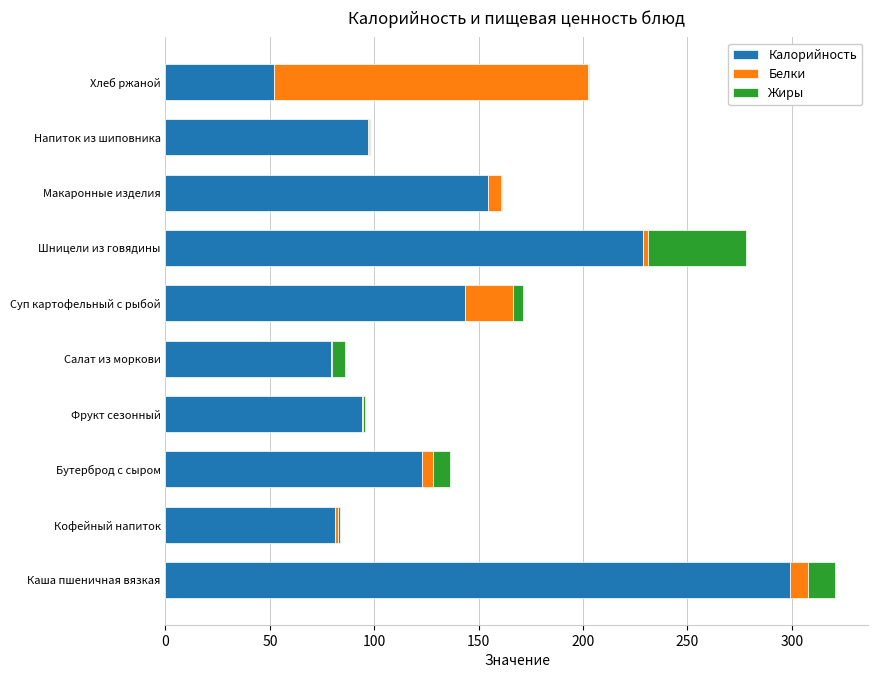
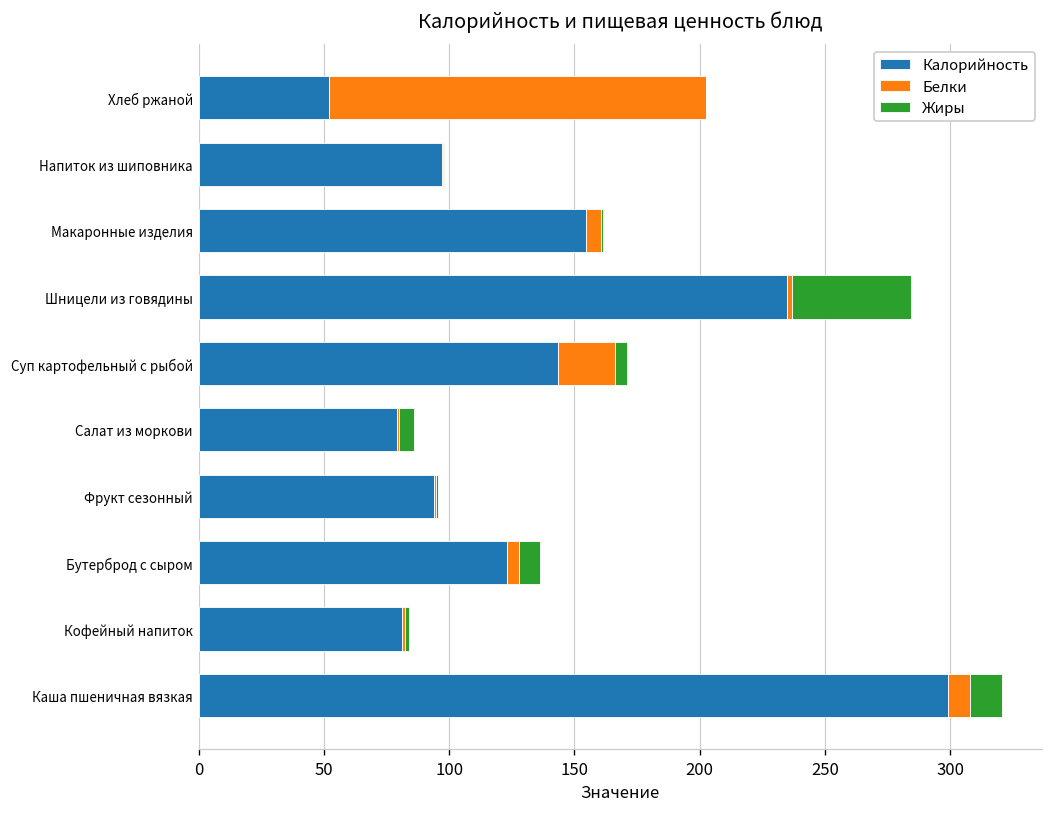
Калорийность, Шницели из говядины: 229 -> 235
